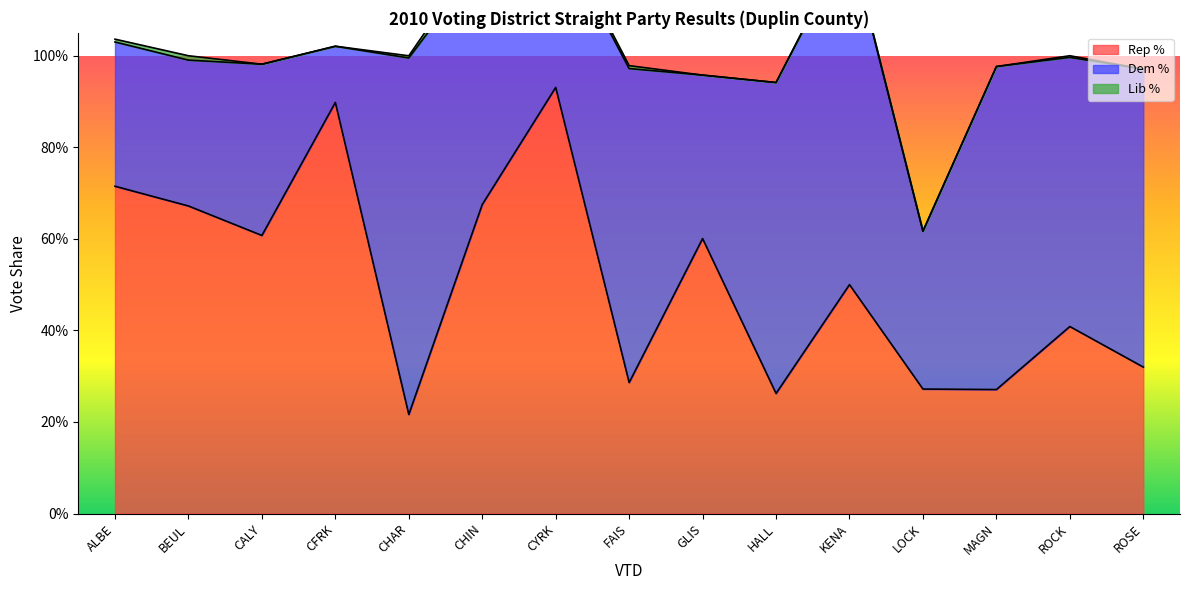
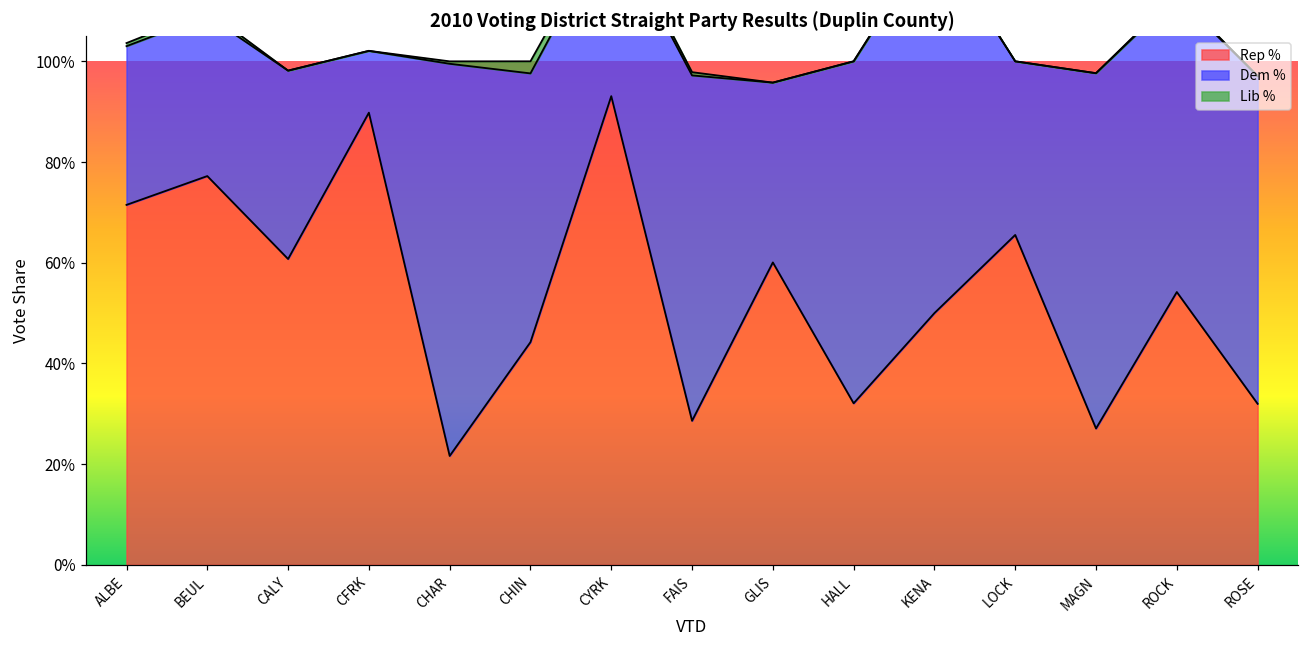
Rep %, BEUL: 67% -> 77%
Rep %, CHIN: 68% -> 44%
Rep %, HALL: 26% -> 32%
Rep %, LOCK: 27% -> 66%
Rep %, ROCK: 41% -> 54%
